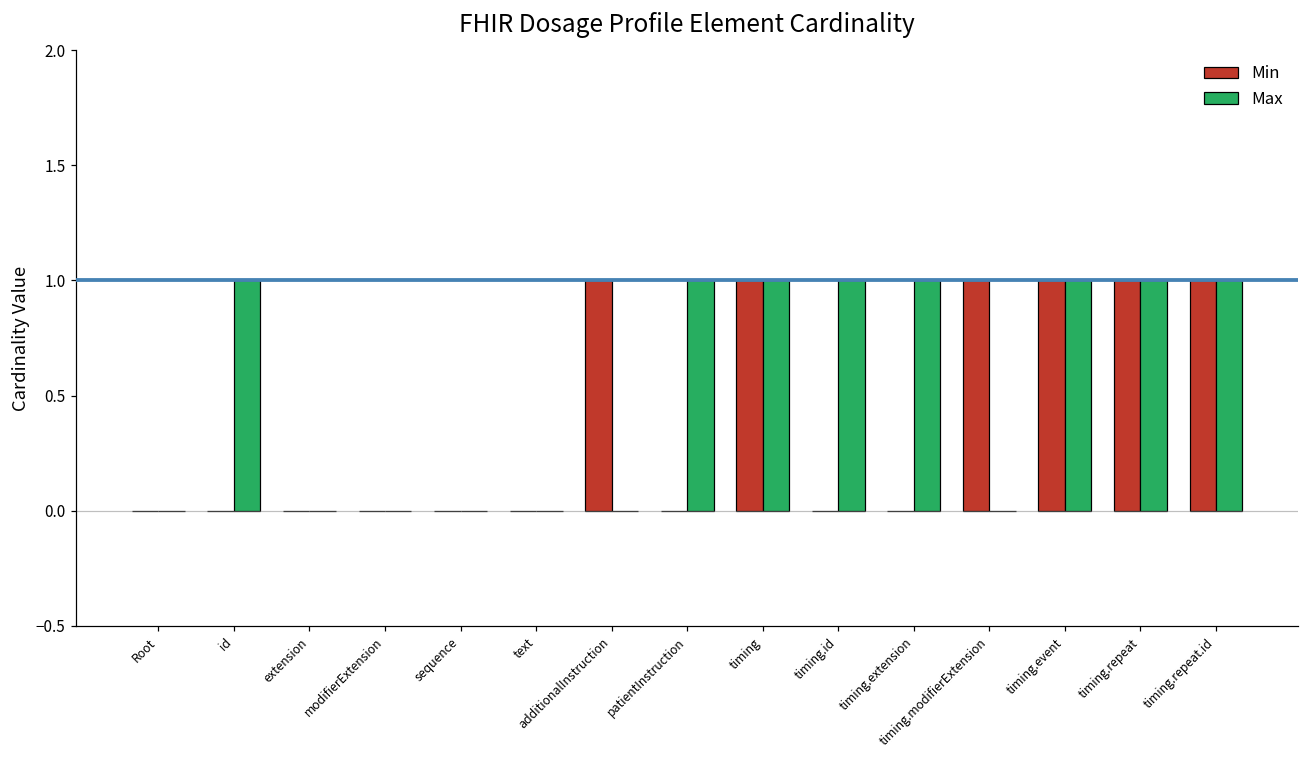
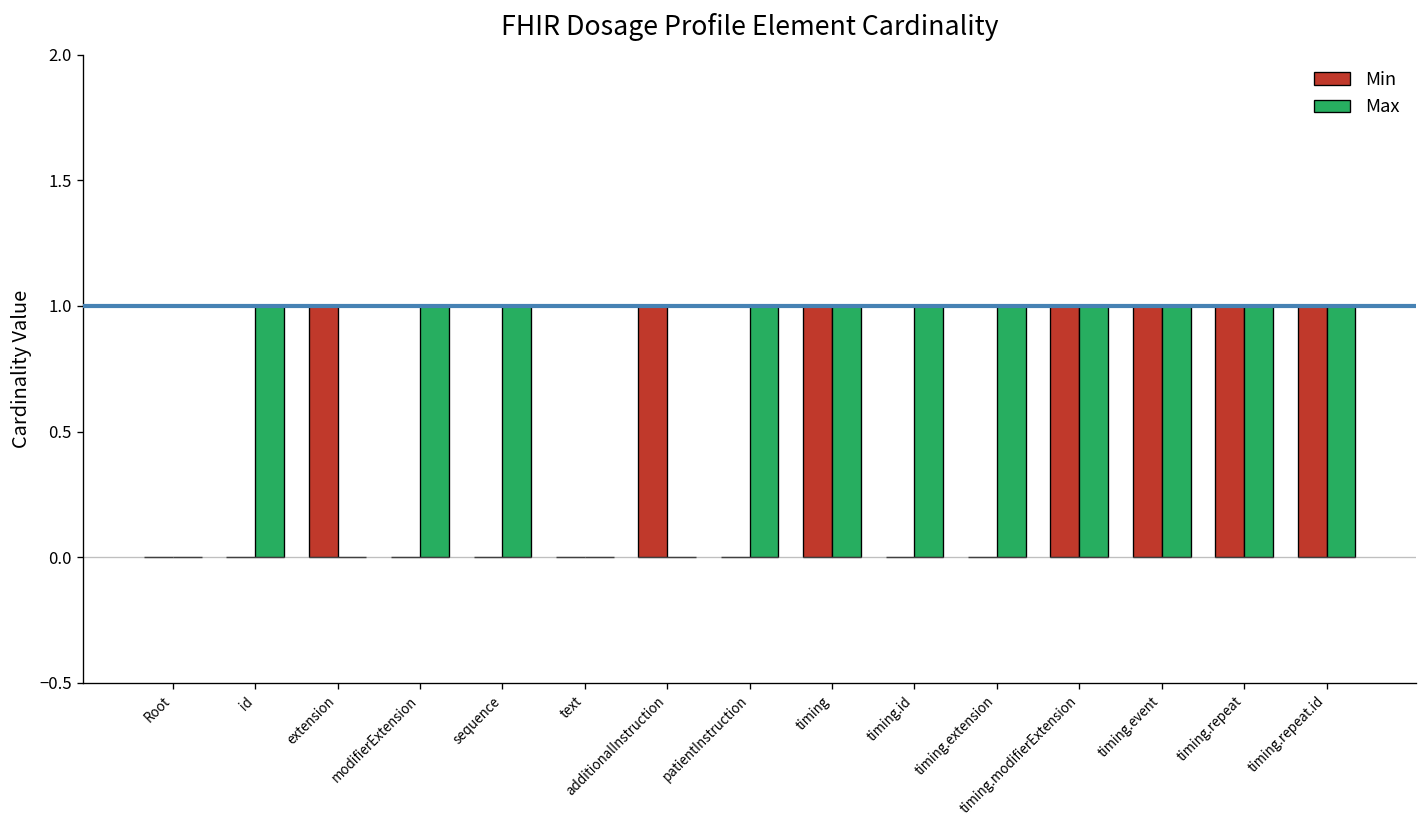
Min, extension: 0 -> 1
Max, modifierExtension: 0 -> 1
Max, sequence: 0 -> 1
Max, timing.modifierExtension: 0 -> 1
